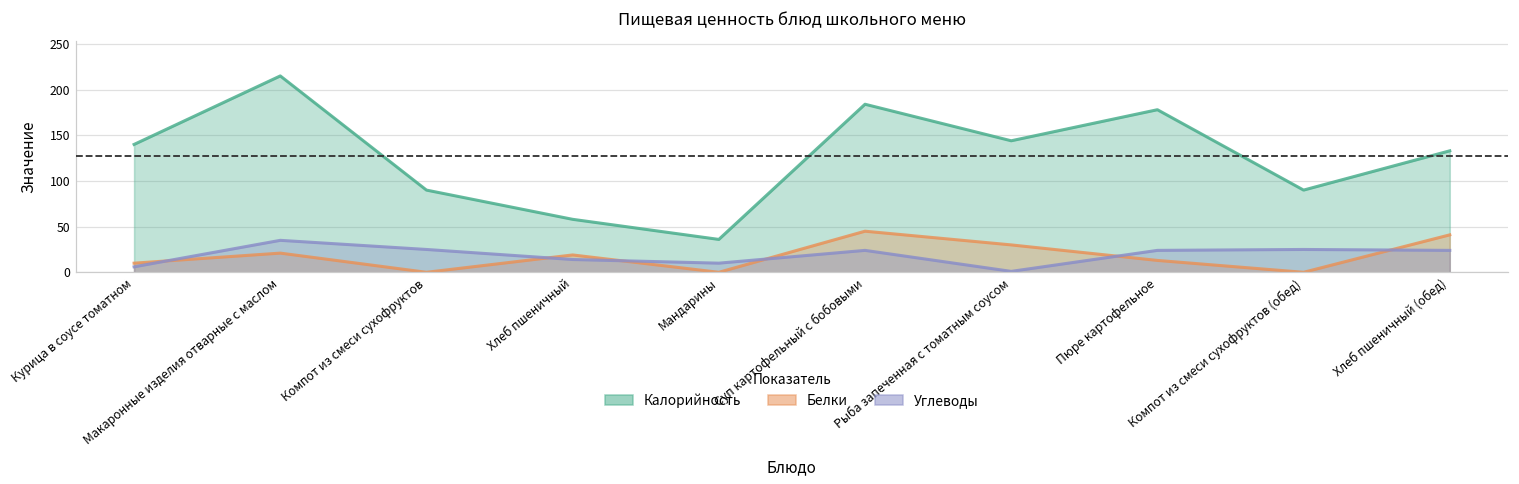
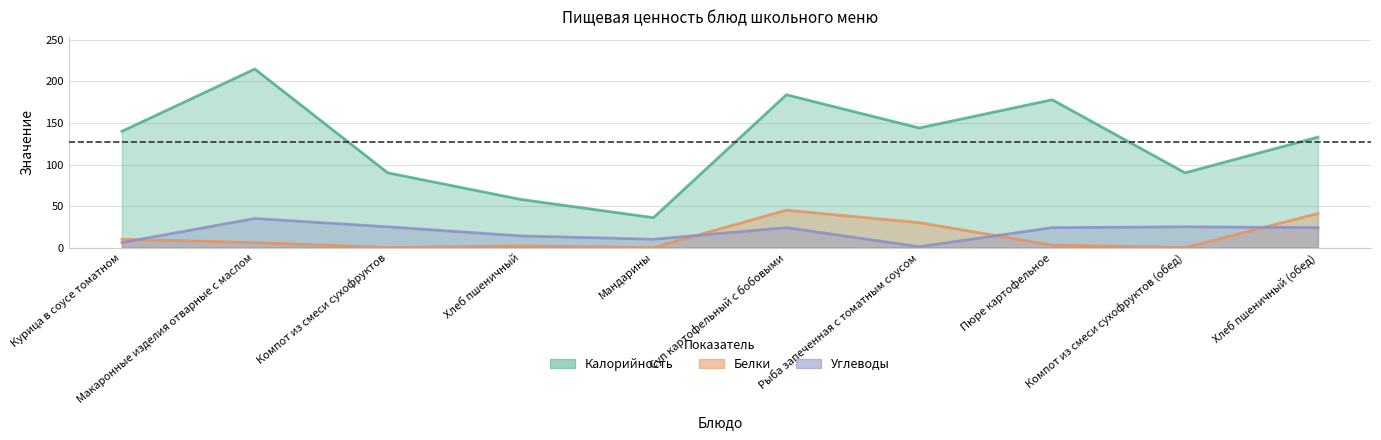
Белки, Макаронные изделия отварные с маслом: 20 -> 10
Белки, Хлеб пшеничный: 20 -> 0
Белки, Пюре картофельное: 10 -> 0
